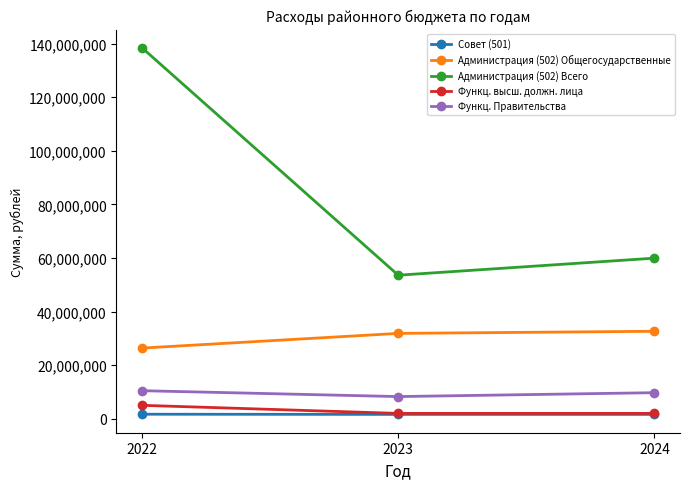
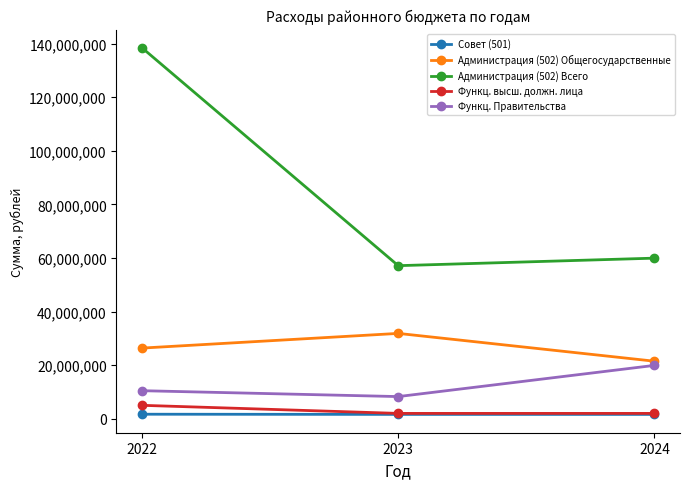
Администрация (502) Всего, 2023: 54,000,000 -> 57,000,000
Администрация (502) Общегосударственные, 2024: 33,000,000 -> 21,000,000
Функц. Правительства, 2024: 10,000,000 -> 20,000,000
